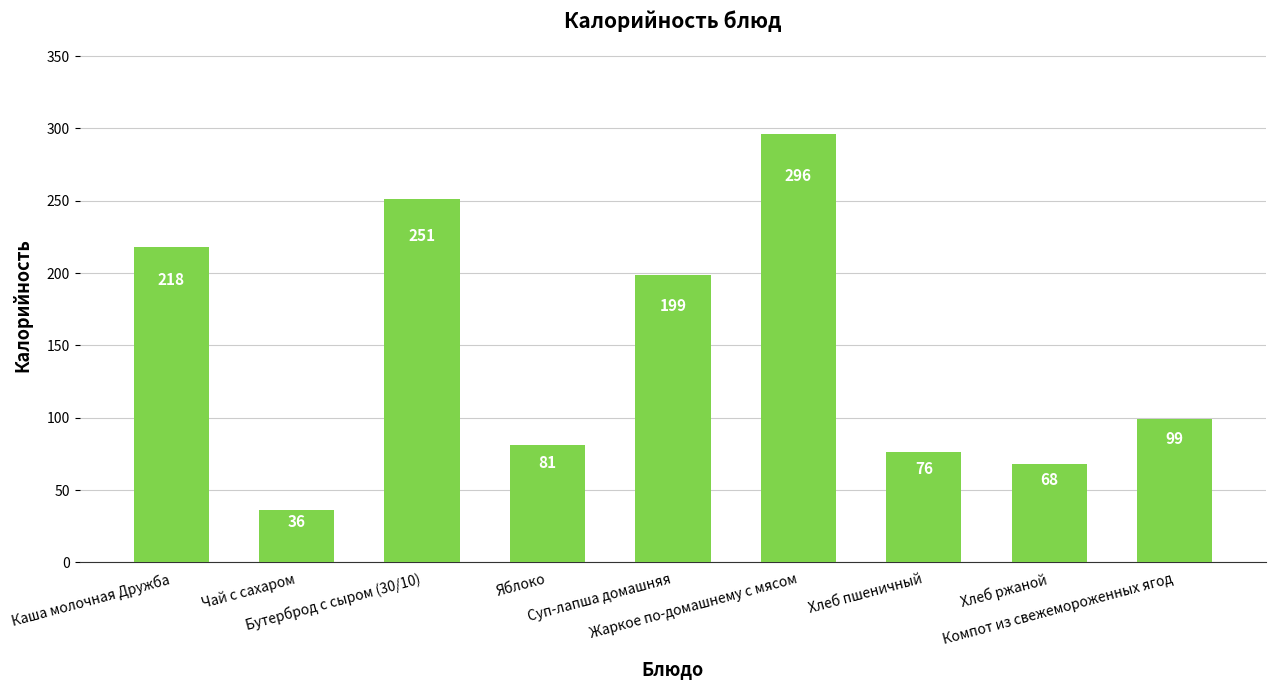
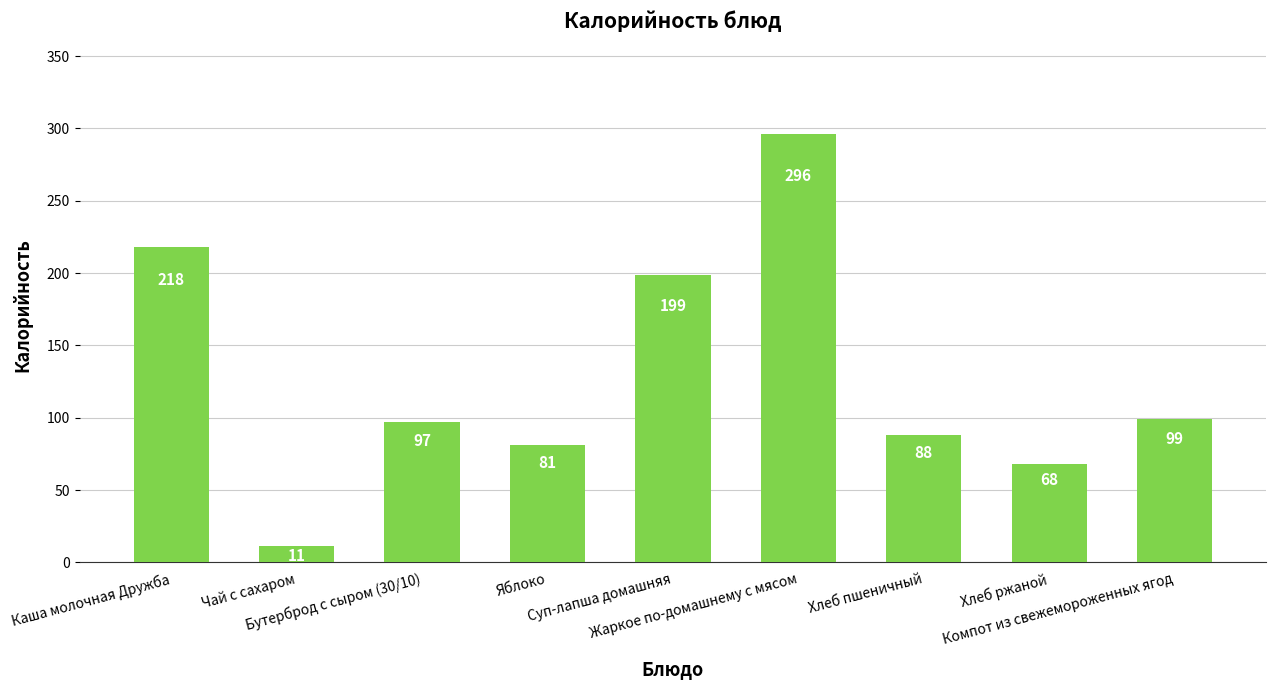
Чай с сахаром: 36 -> 11
Бутерброд с сыром (30/10): 251 -> 97
Хлеб пшеничный: 76 -> 88
